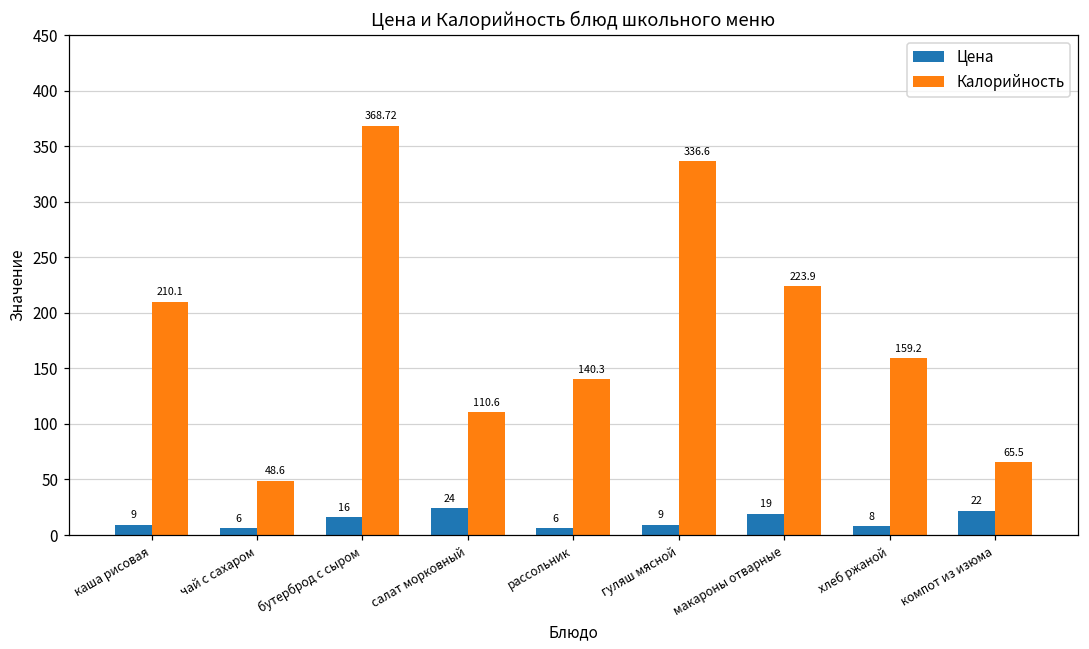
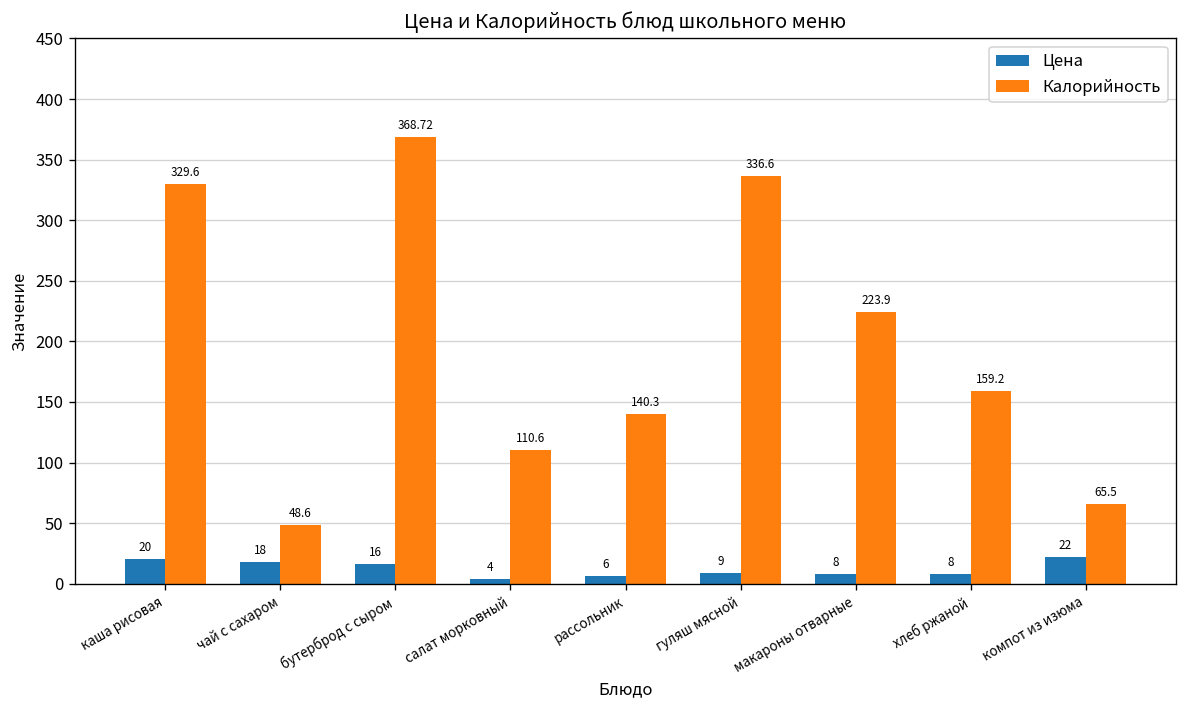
Цена, каша рисовая: 9 -> 20
Калорийность, каша рисовая: 210.1 -> 329.6
Цена, чай с сахаром: 6 -> 18
Цена, салат морковный: 24 -> 4
Цена, макароны отварные: 19 -> 8
